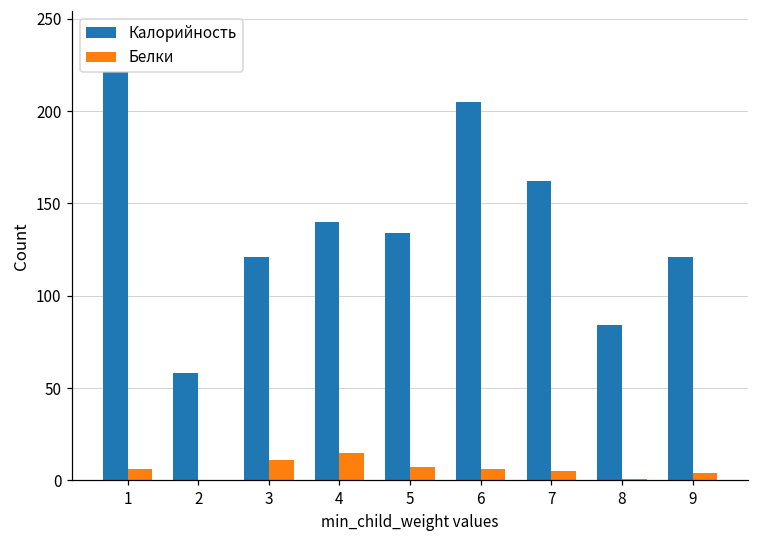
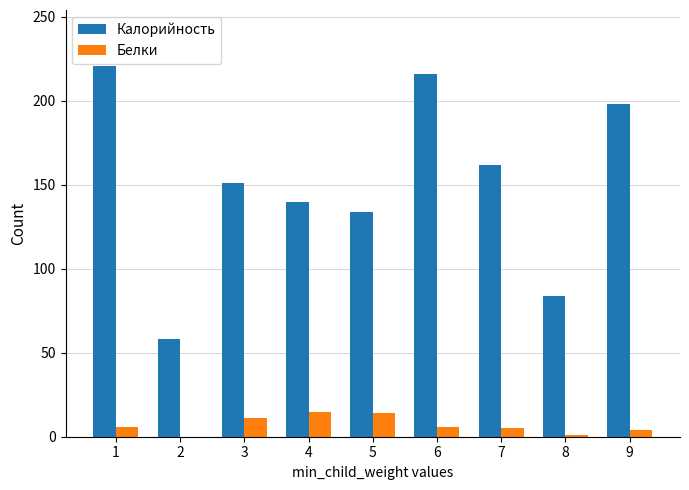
Калорийность, 3: 121 -> 151
Белки, 5: 7 -> 14
Калорийность, 6: 205 -> 216
Калорийность, 9: 121 -> 198
